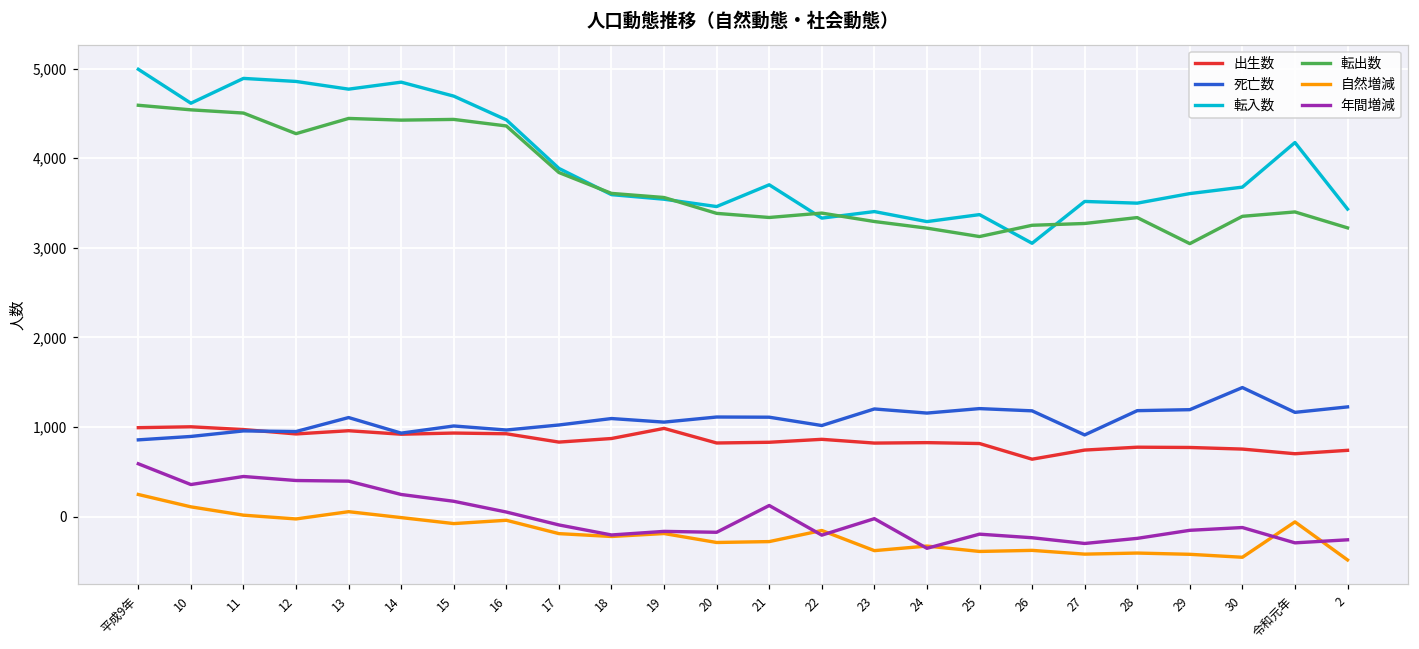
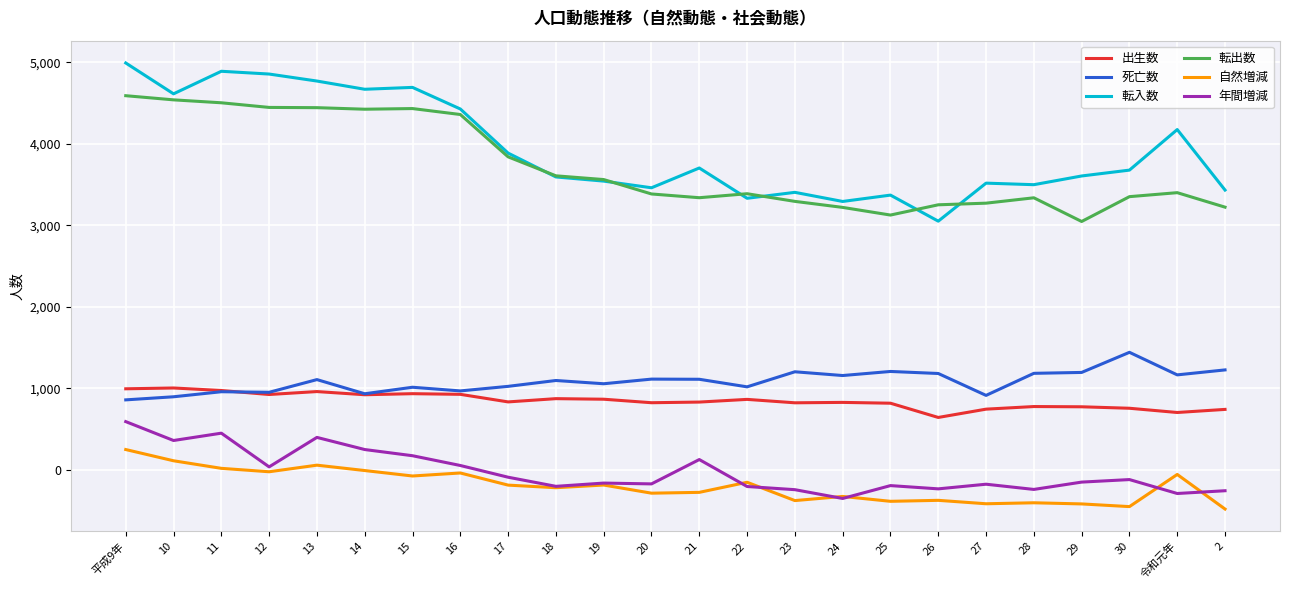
転出数, 12: 4,300 -> 4,400
年間増減, 12: 400 -> 0
転入数, 14: 4,900 -> 4,700
出生数, 19: 1,000 -> 900
年間増減, 23: 0 -> -200
年間増減, 27: -300 -> -200
